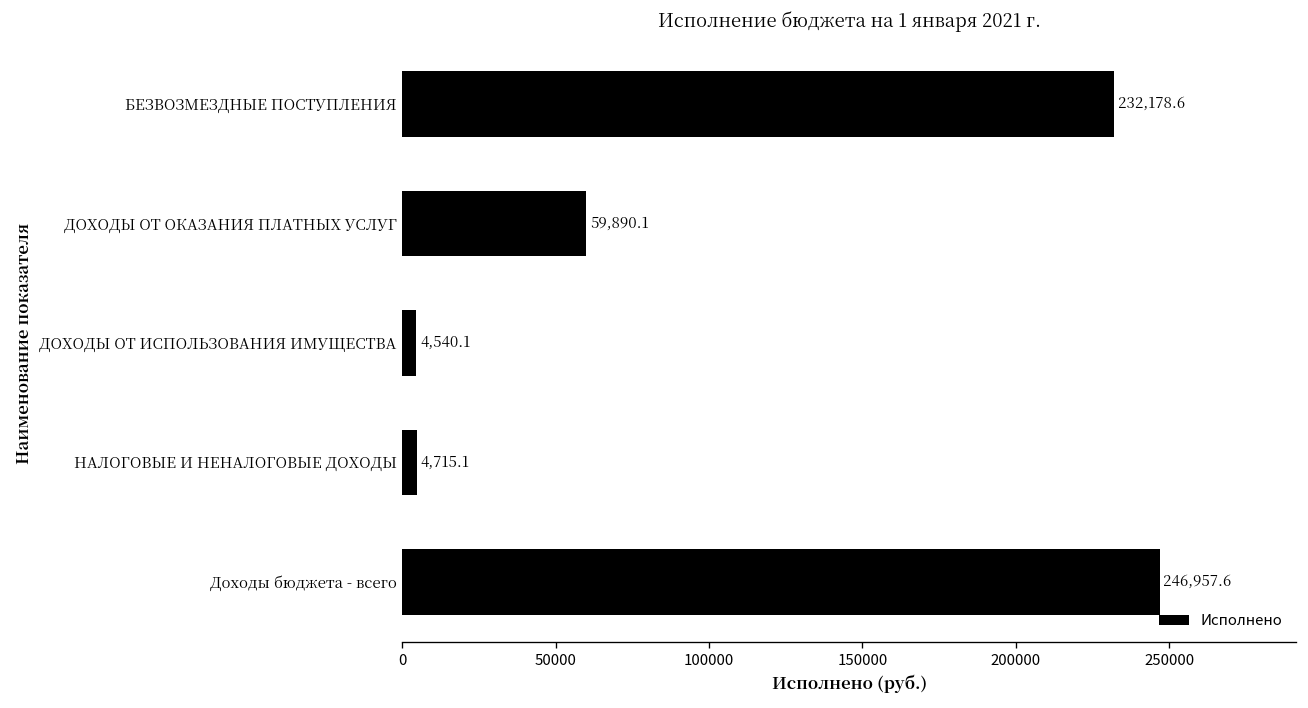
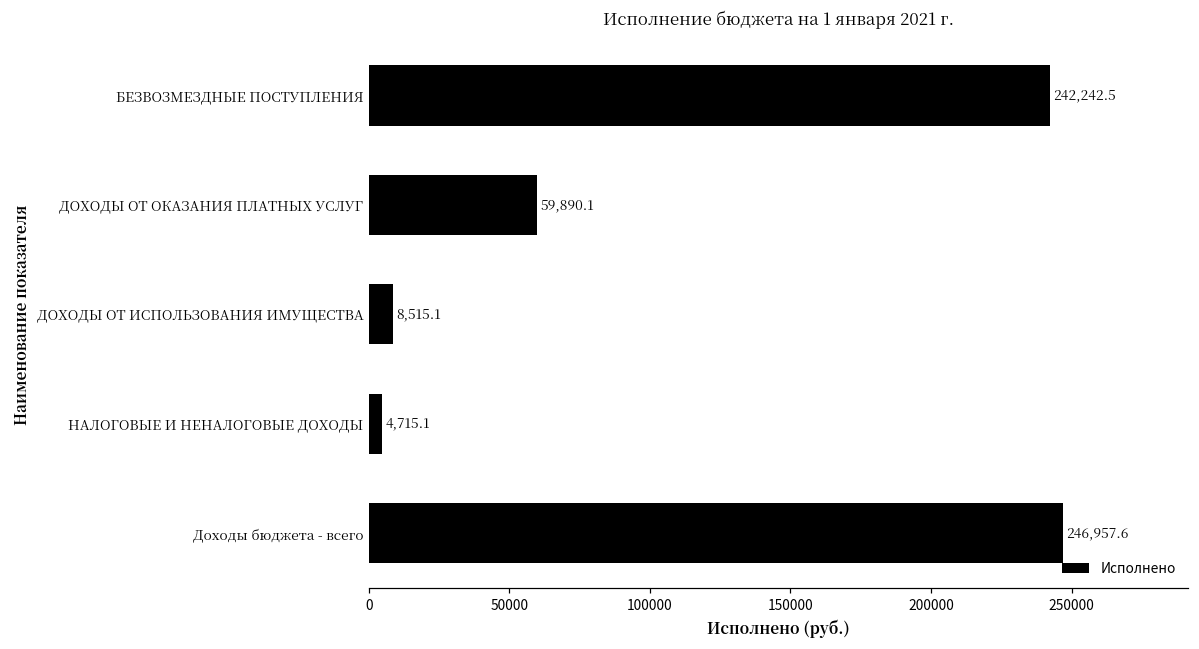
БЕЗВОЗМЕЗДНЫЕ ПОСТУПЛЕНИЯ: 232,178.6 -> 242,242.5
ДОХОДЫ ОТ ИСПОЛЬЗОВАНИЯ ИМУЩЕСТВА: 4,540.1 -> 8,515.1
